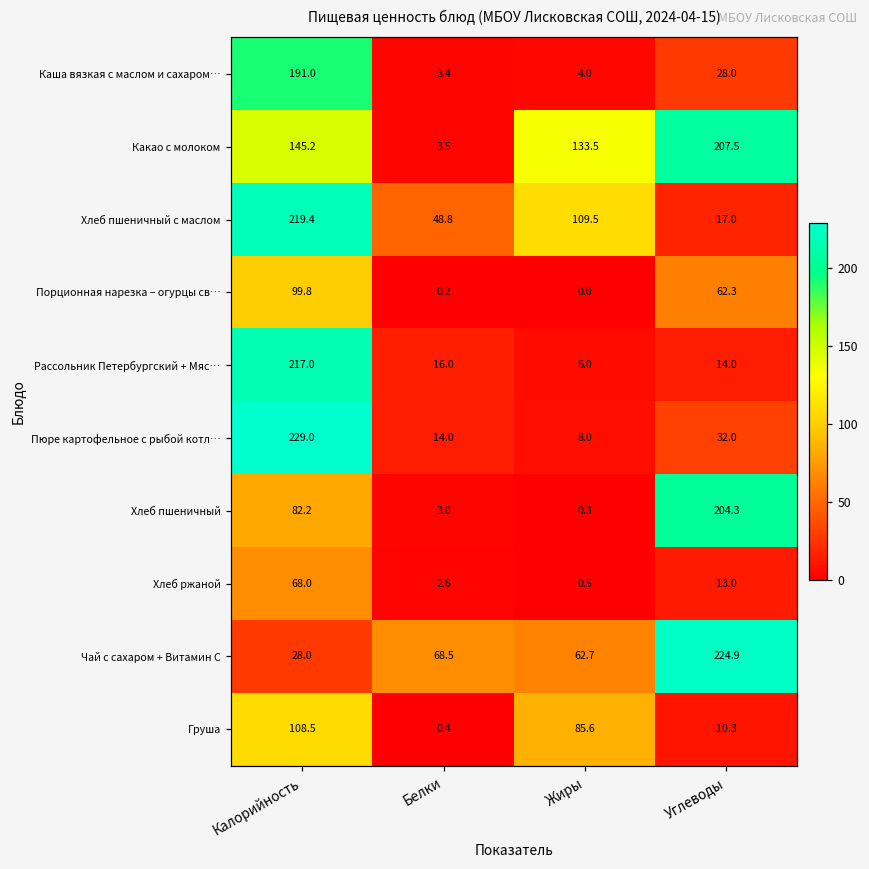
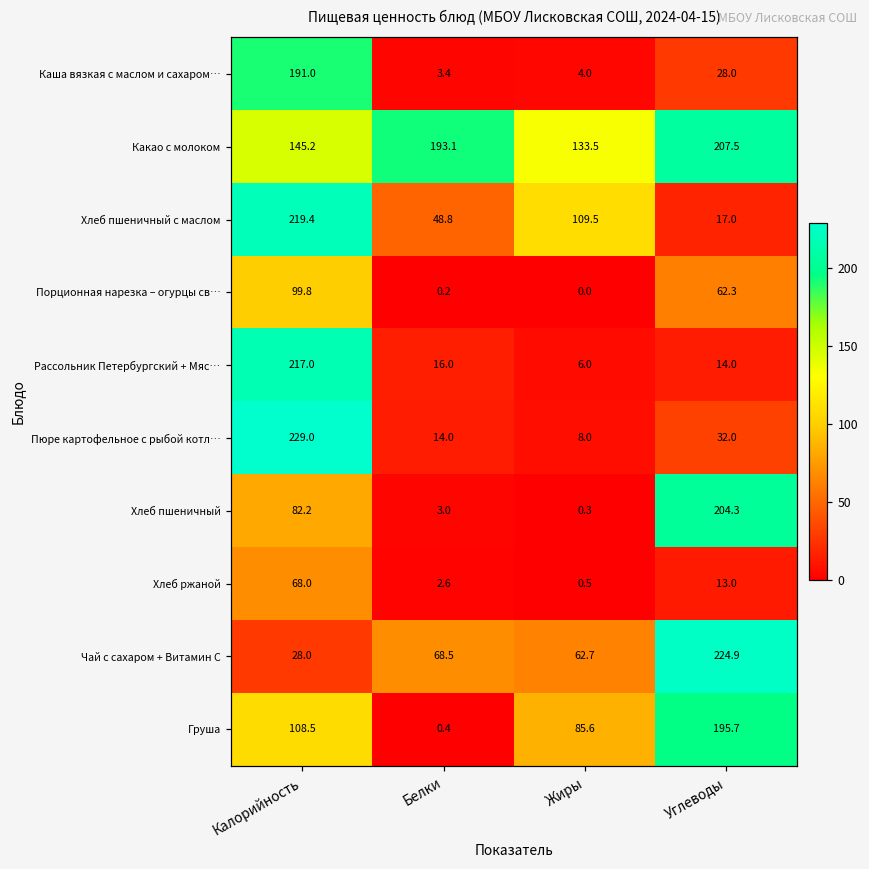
Какао с молоком, Белки: 3.5 -> 193.1
Груша, Углеводы: 10.3 -> 195.7
